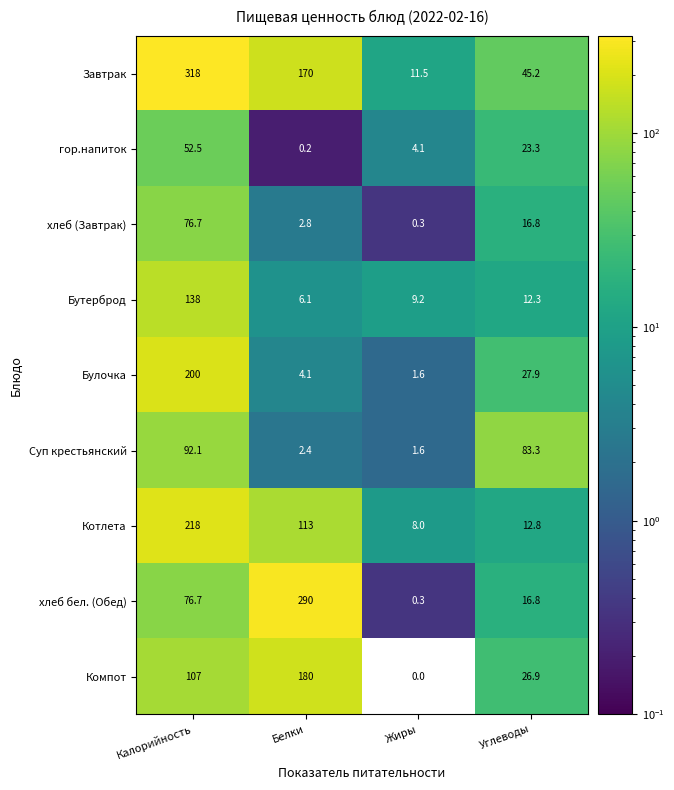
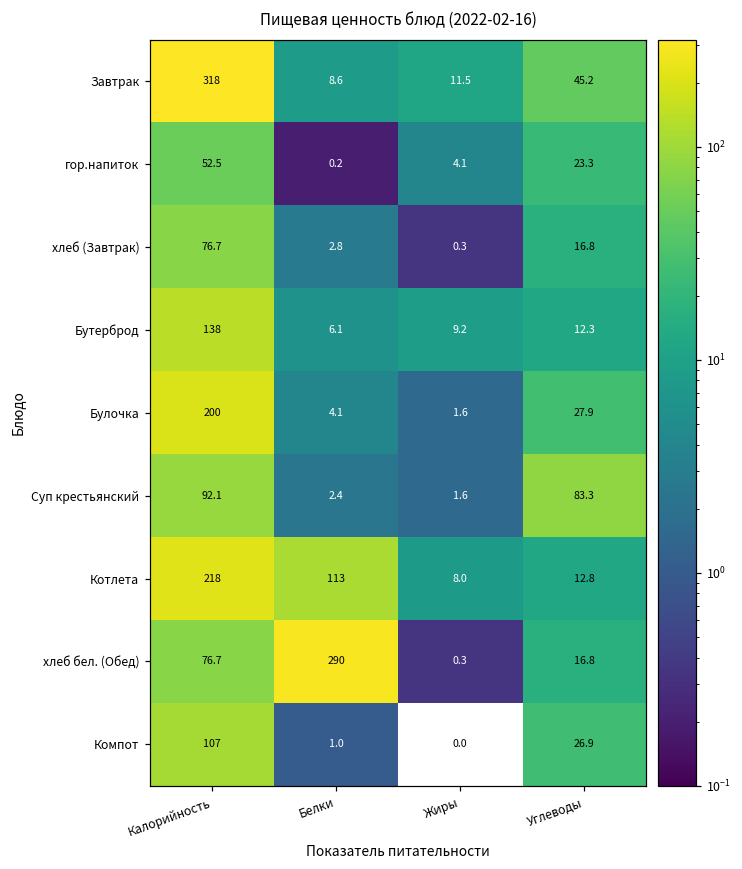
Завтрак, Белки: 170 -> 8.6
Компот, Белки: 180 -> 1.0
